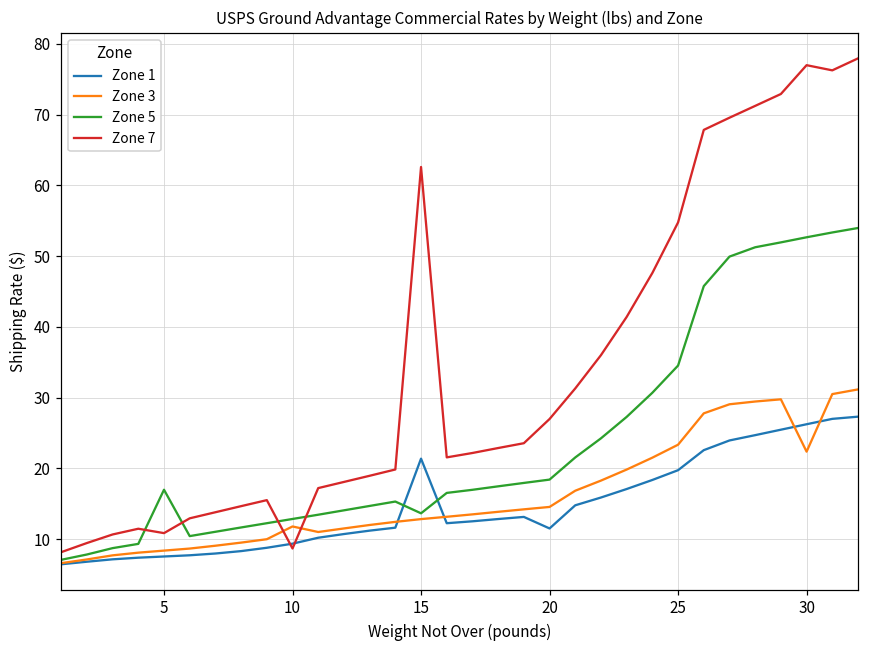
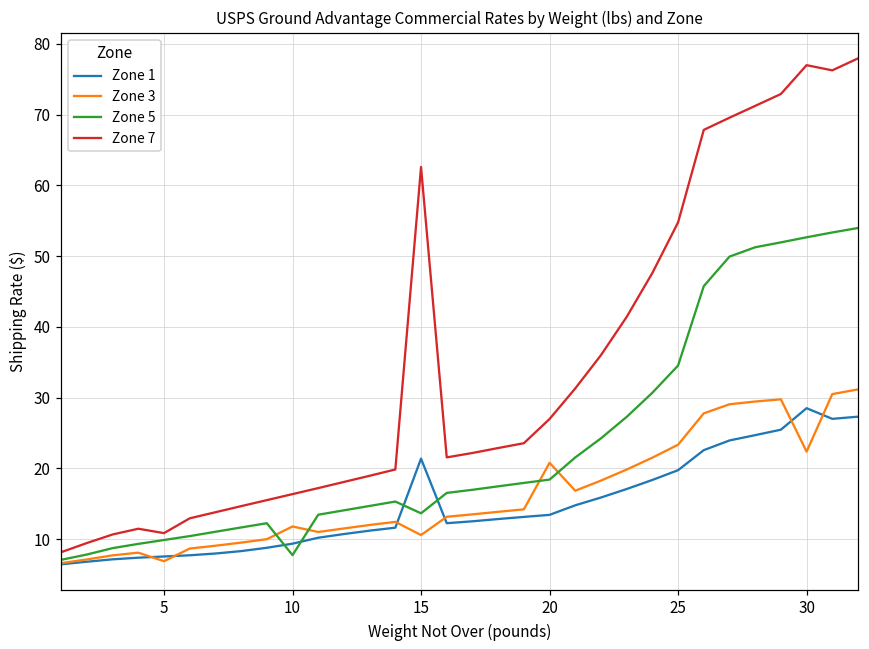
Zone 3, 5: 8 -> 7
Zone 5, 5: 17 -> 10
Zone 5, 10: 13 -> 8
Zone 7, 10: 9 -> 16
Zone 3, 15: 13 -> 11
Zone 1, 20: 12 -> 13
Zone 3, 20: 15 -> 21
Zone 1, 30: 26 -> 29
